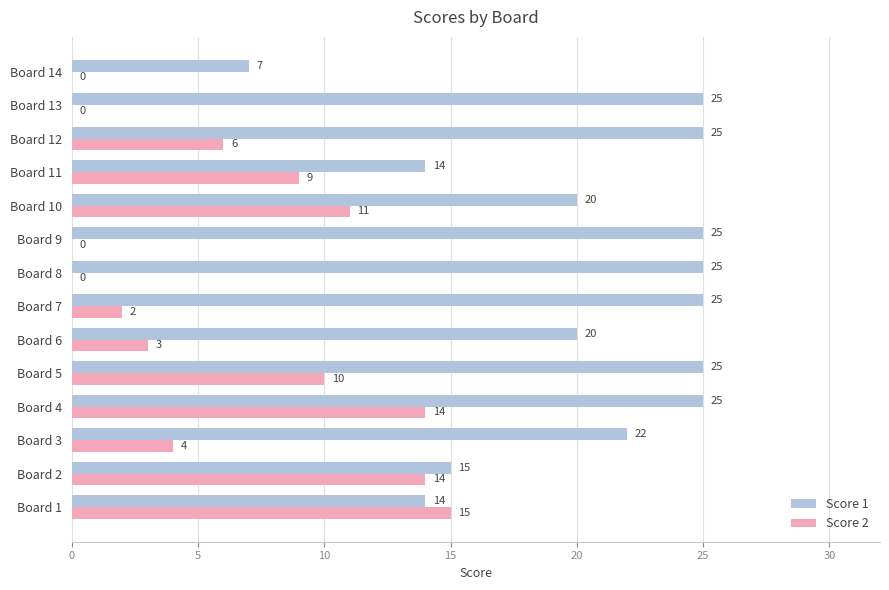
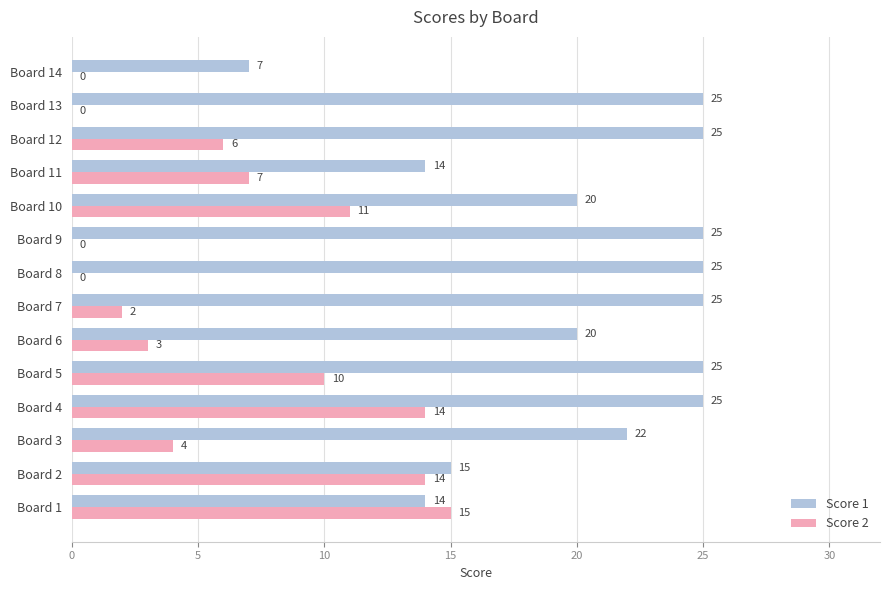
Score 2, Board 11: 9 -> 7
